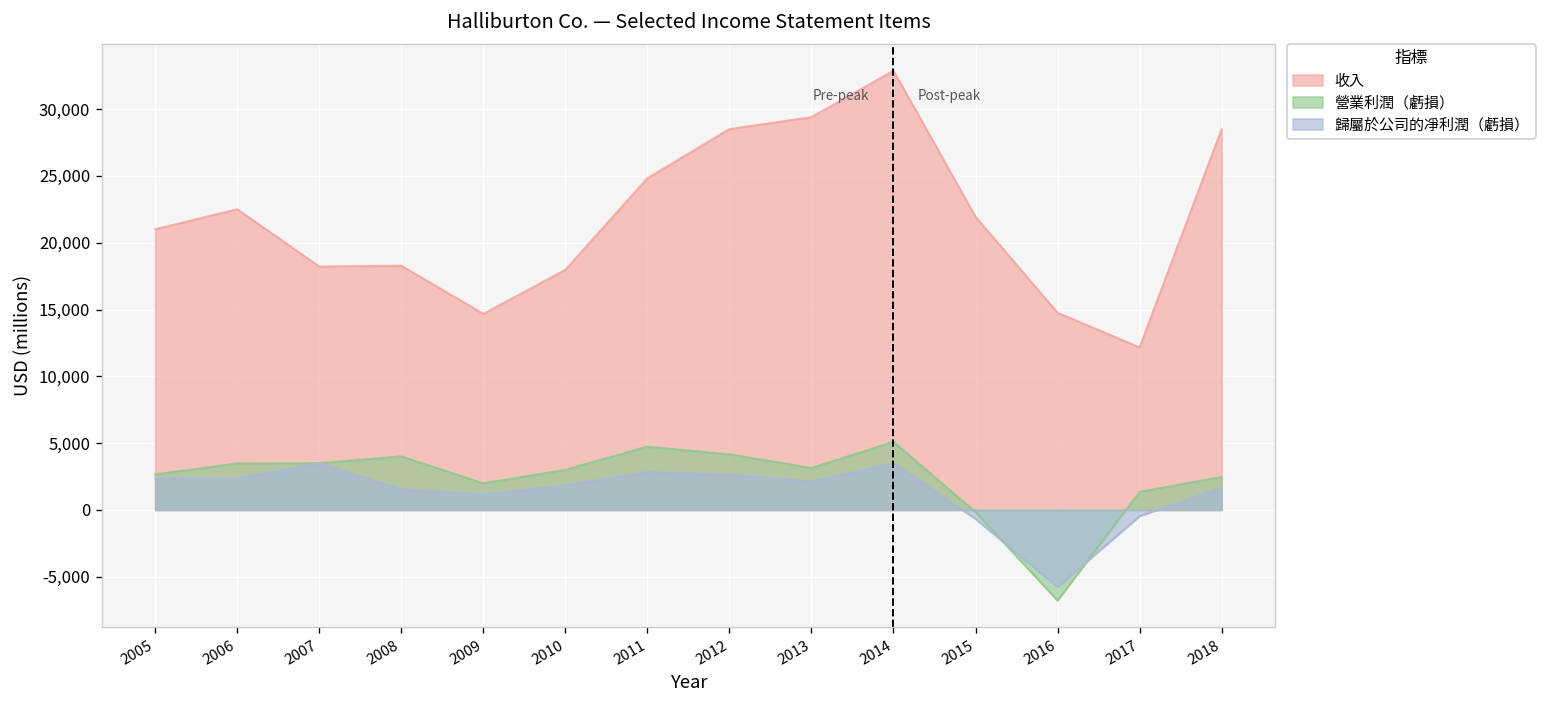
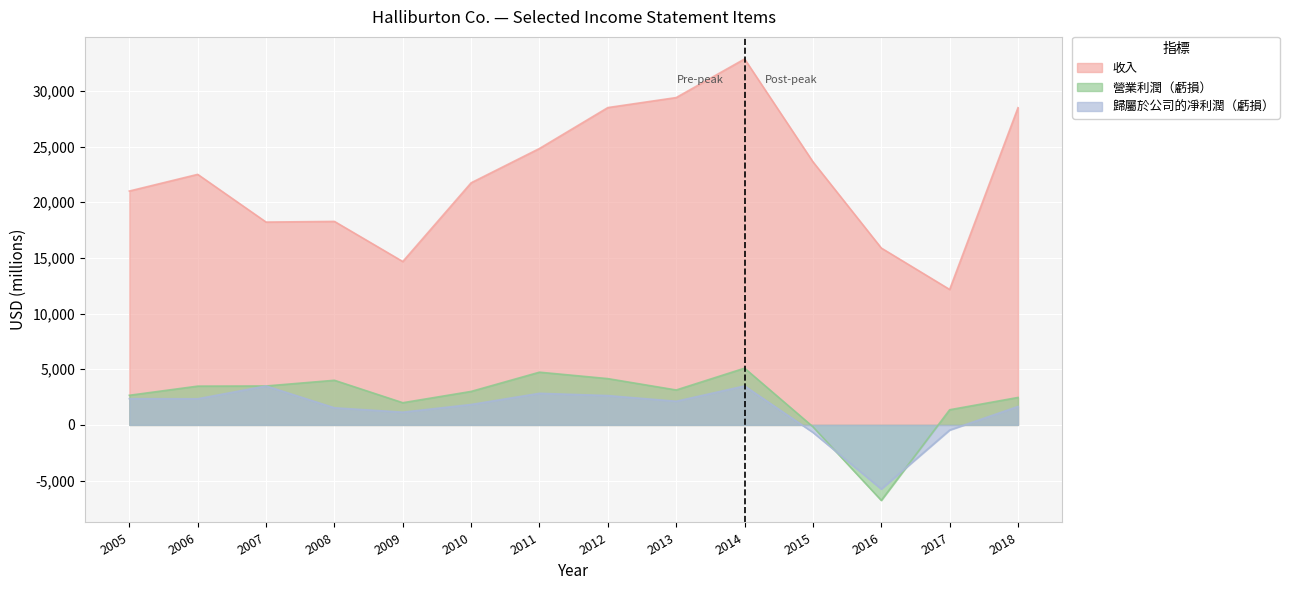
收入, 2010: 18,000 -> 21,700
收入, 2015: 21,900 -> 23,600
收入, 2016: 14,800 -> 15,900
